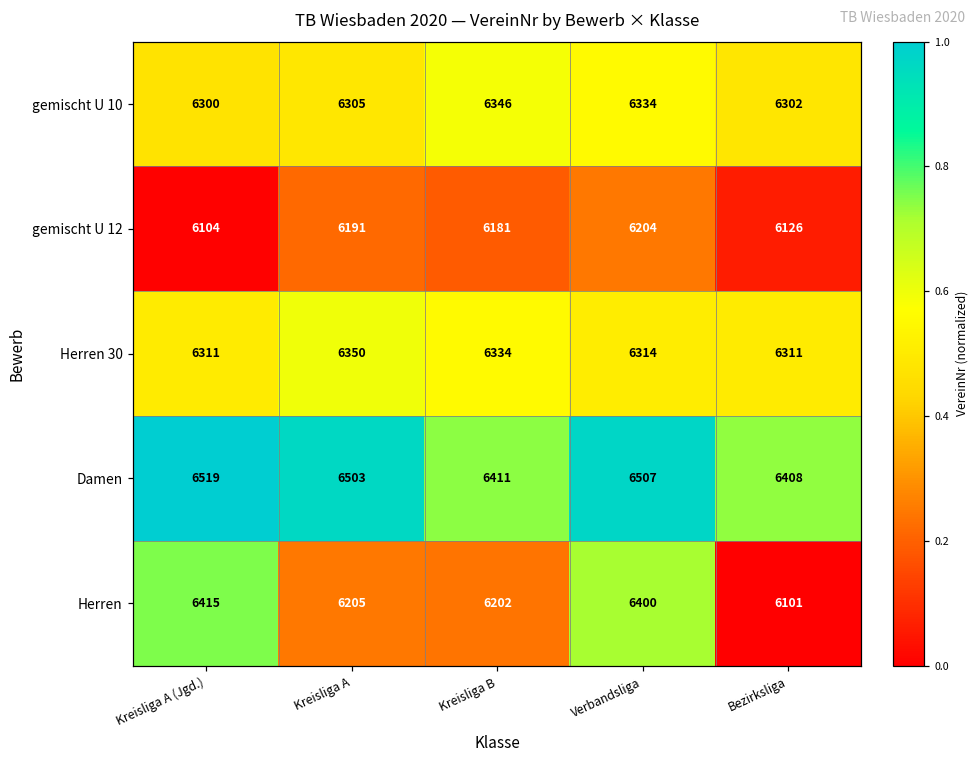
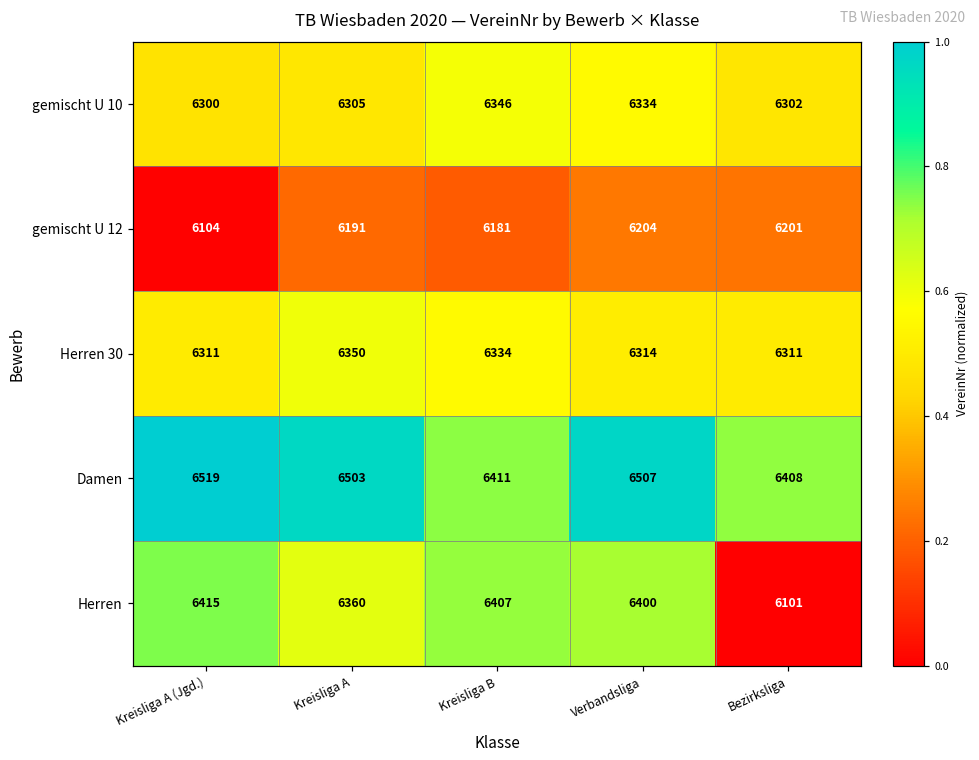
gemischt U 12, Bezirksliga: 6126 -> 6201
Herren, Kreisliga A: 6205 -> 6360
Herren, Kreisliga B: 6202 -> 6407
